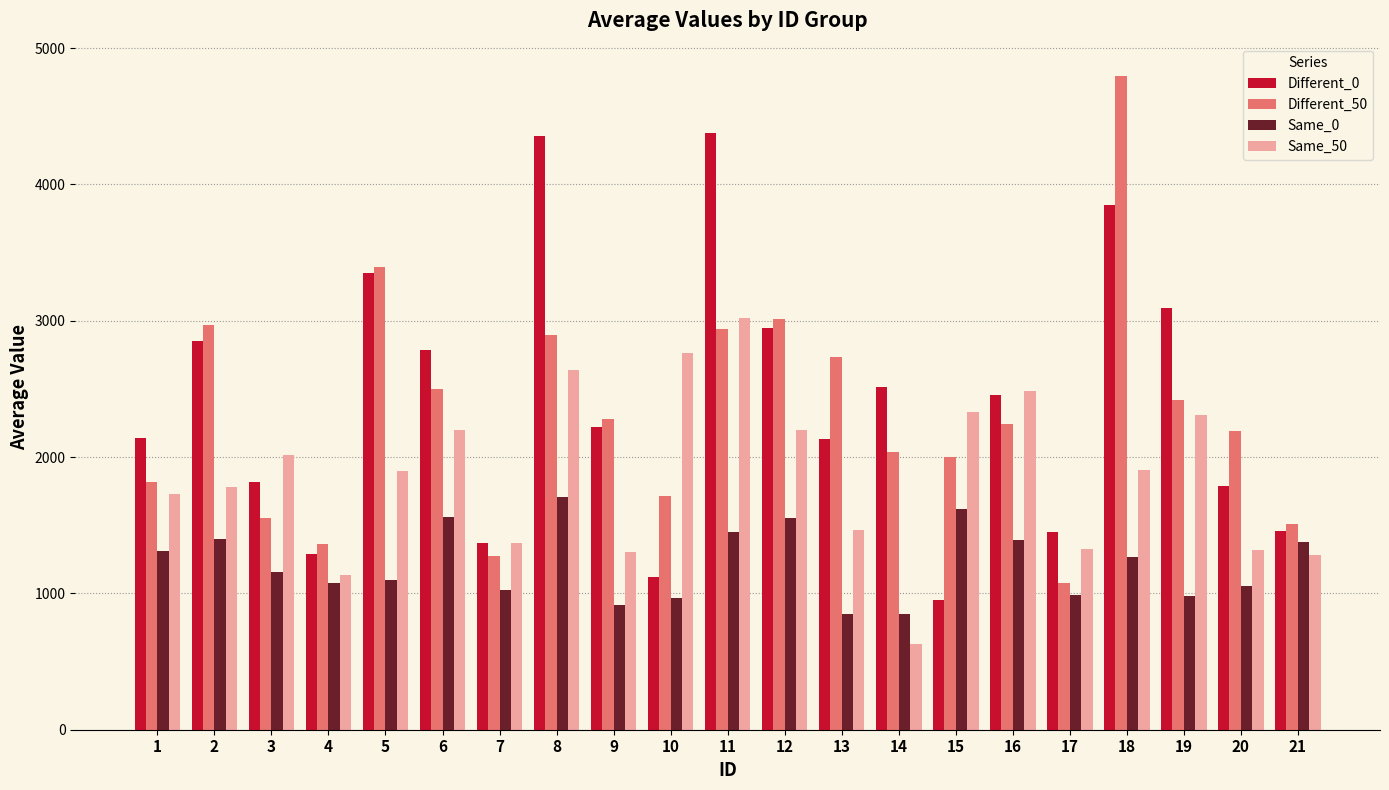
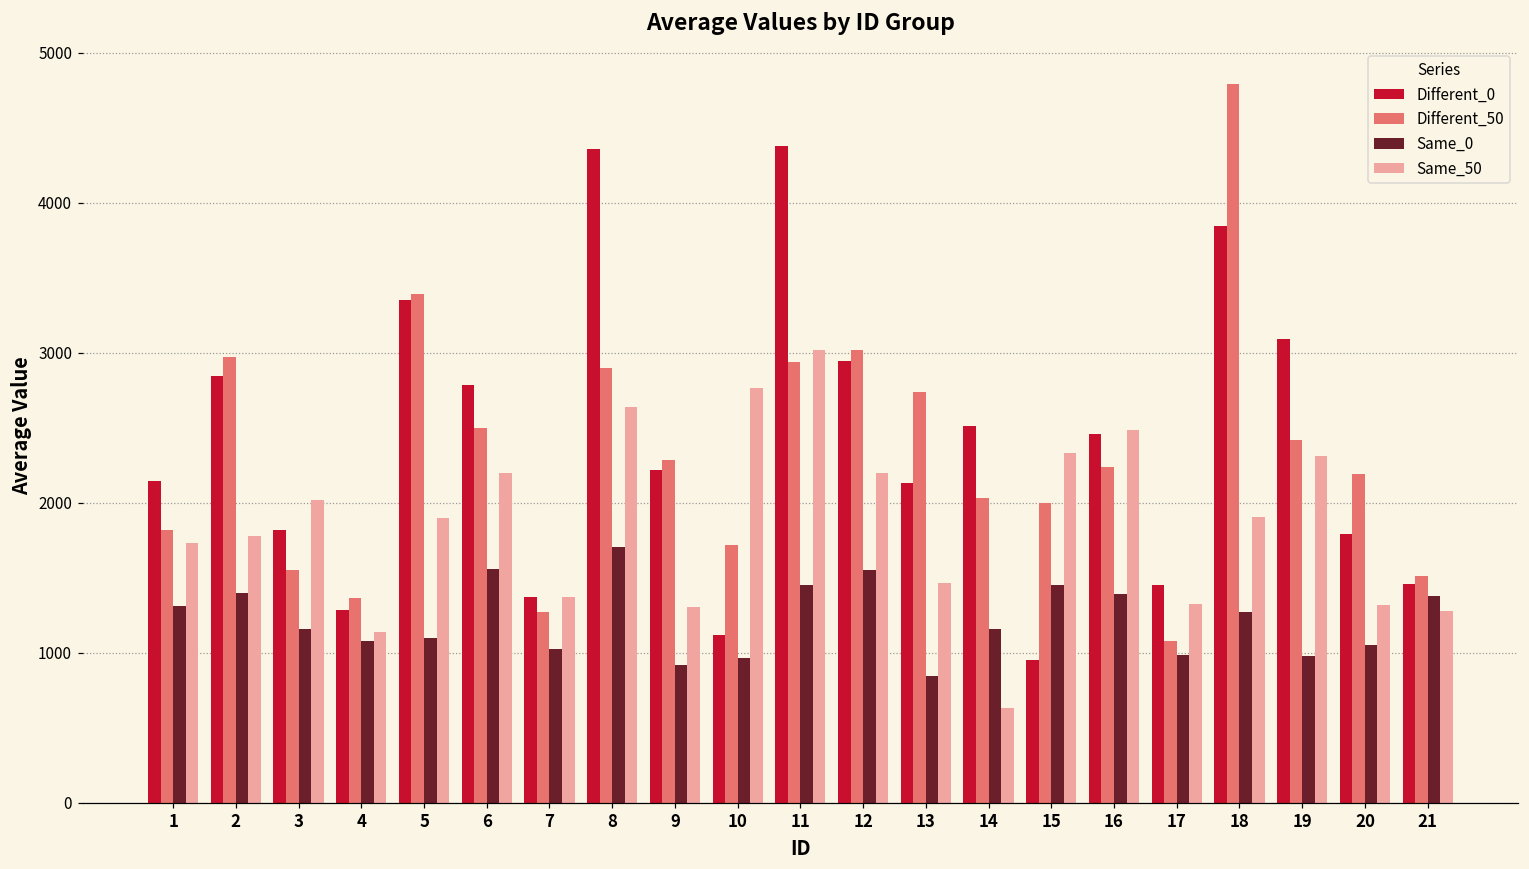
Same_0, 14: 850 -> 1160
Same_0, 15: 1620 -> 1450
